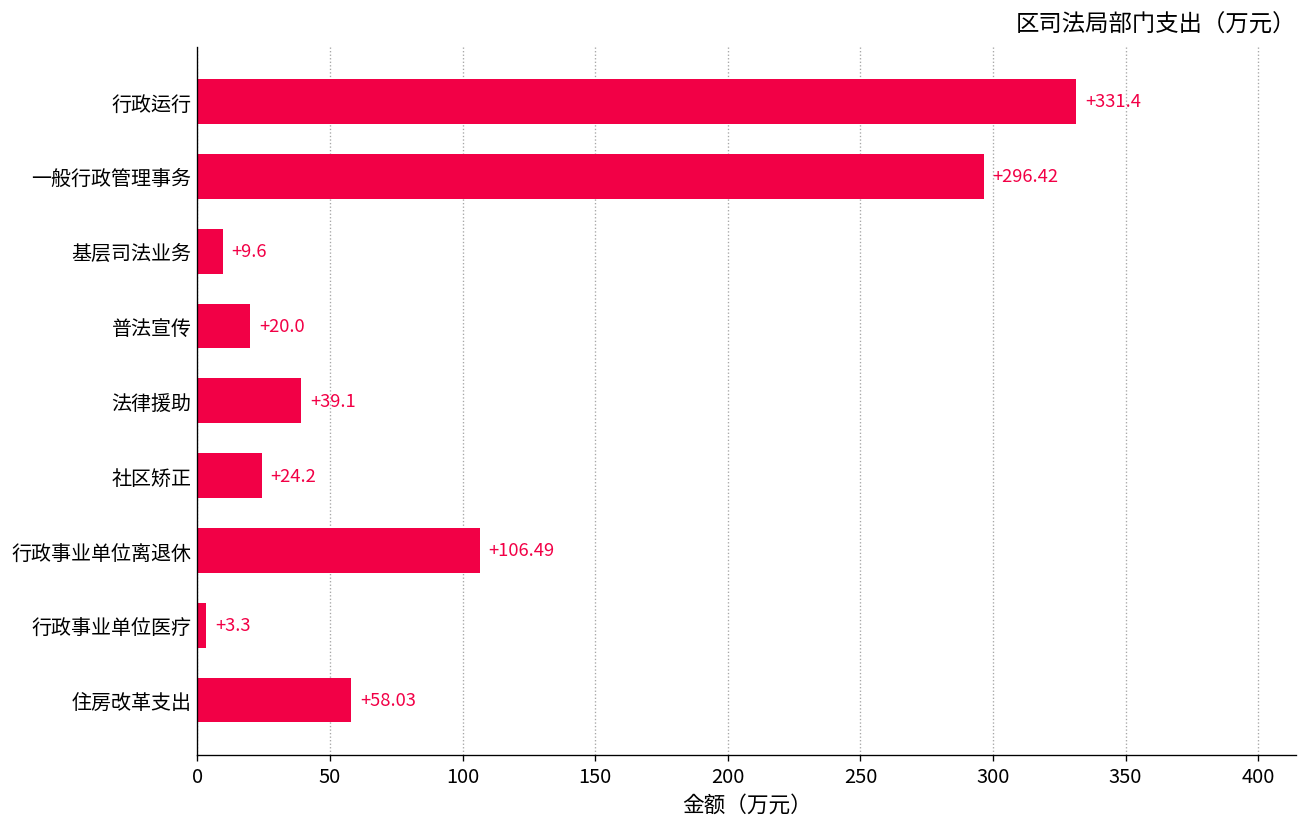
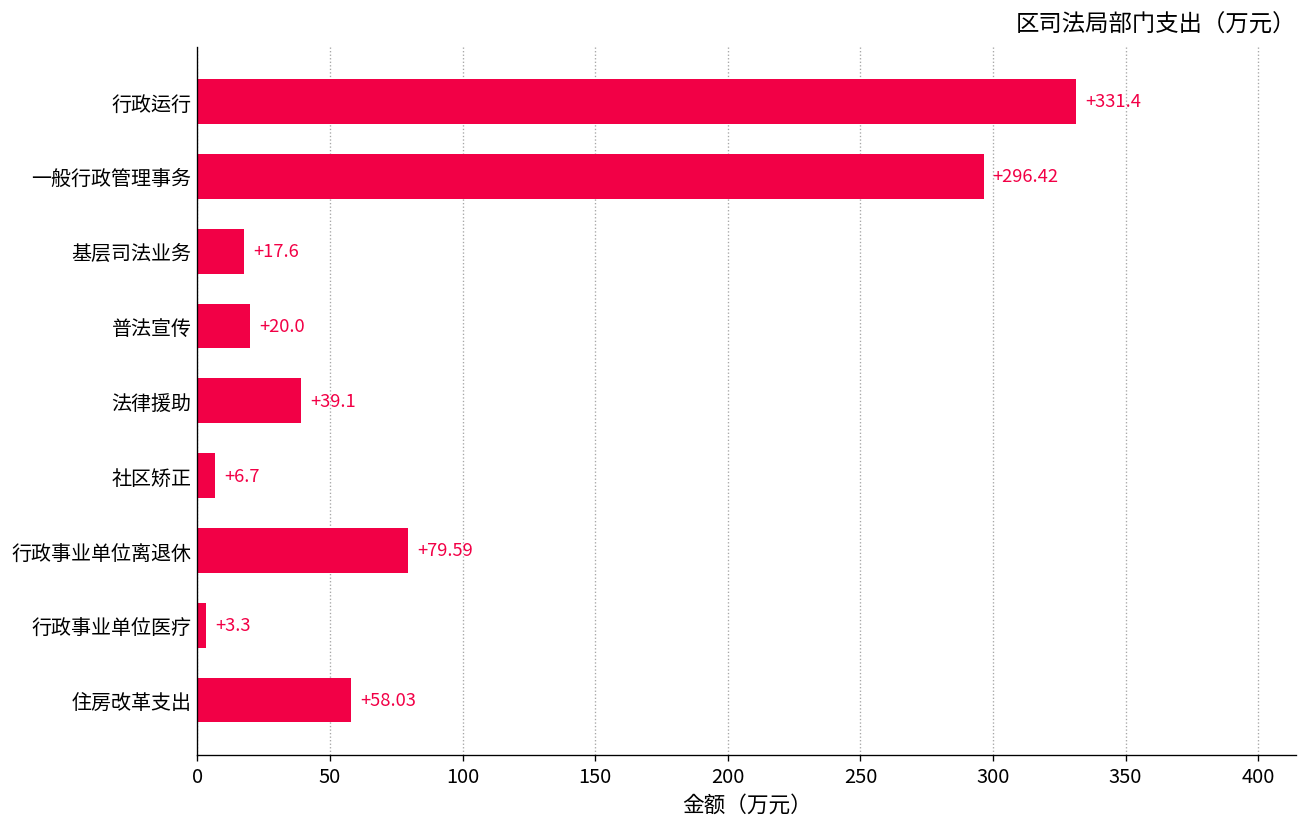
基层司法业务: +9.6 -> +17.6
社区矫正: +24.2 -> +6.7
行政事业单位离退休: +106.49 -> +79.59
